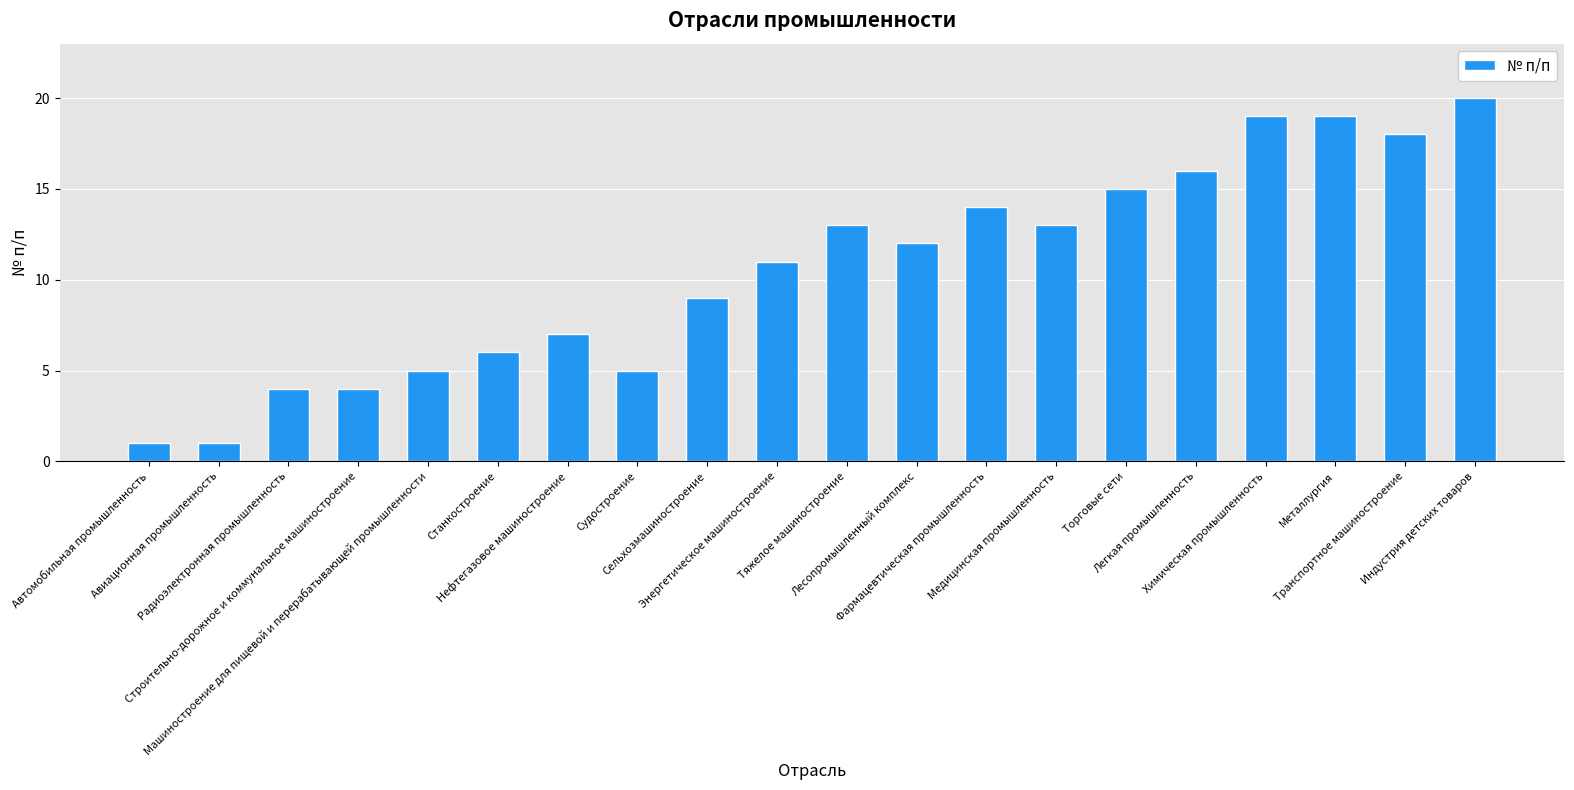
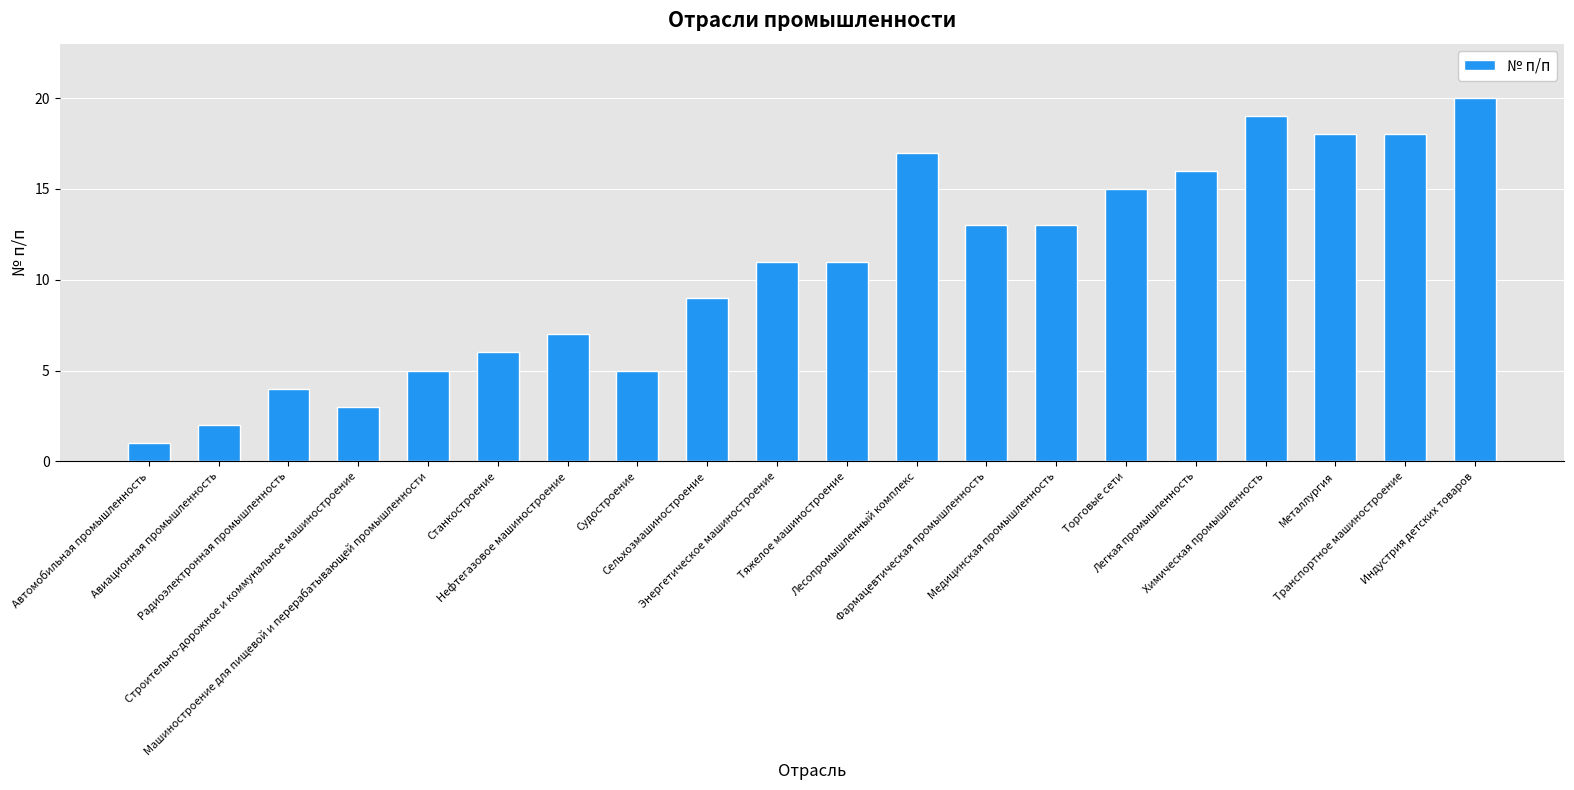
Авиационная промышленность: 1 -> 2
Строительно-дорожное и коммунальное машиностроение: 4 -> 3
Тяжелое машиностроение: 13 -> 11
Лесопромышленный комплекс: 12 -> 17
Фармацевтическая промышленность: 14 -> 13
Металлургия: 19 -> 18
